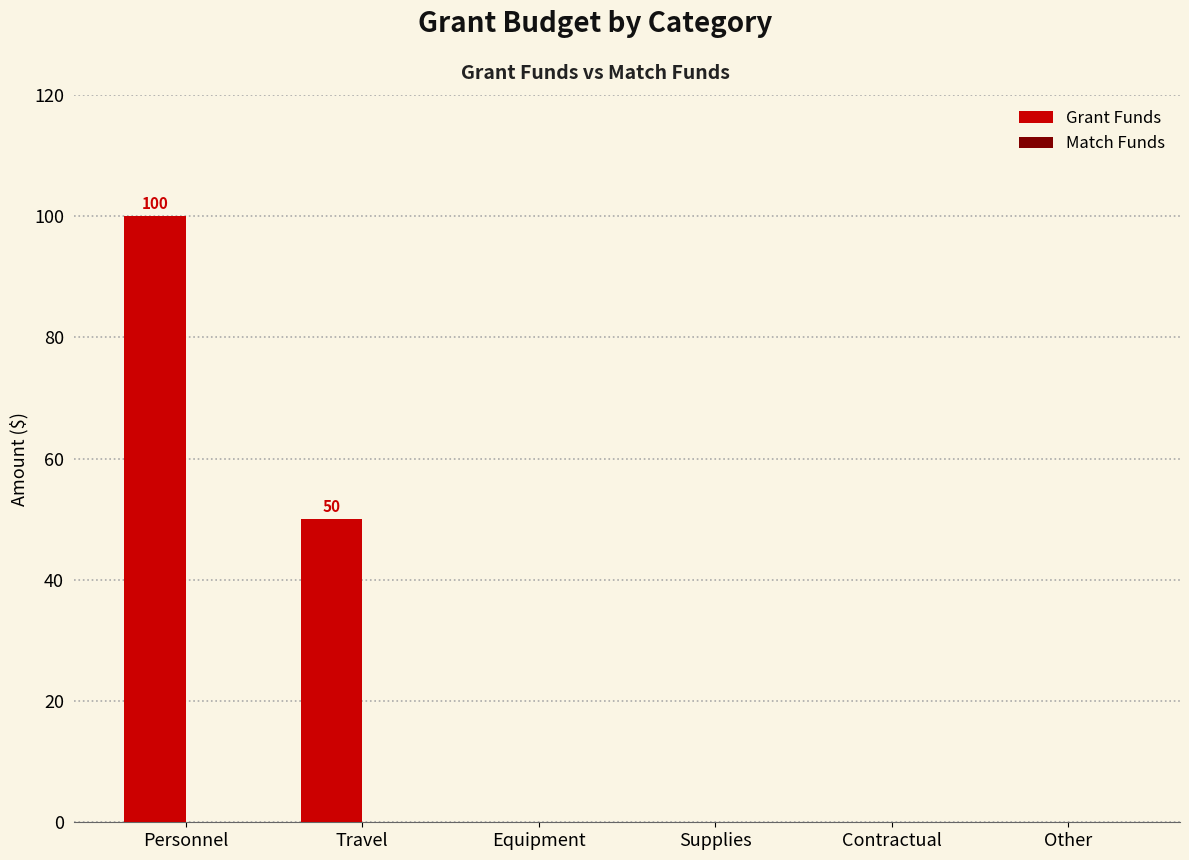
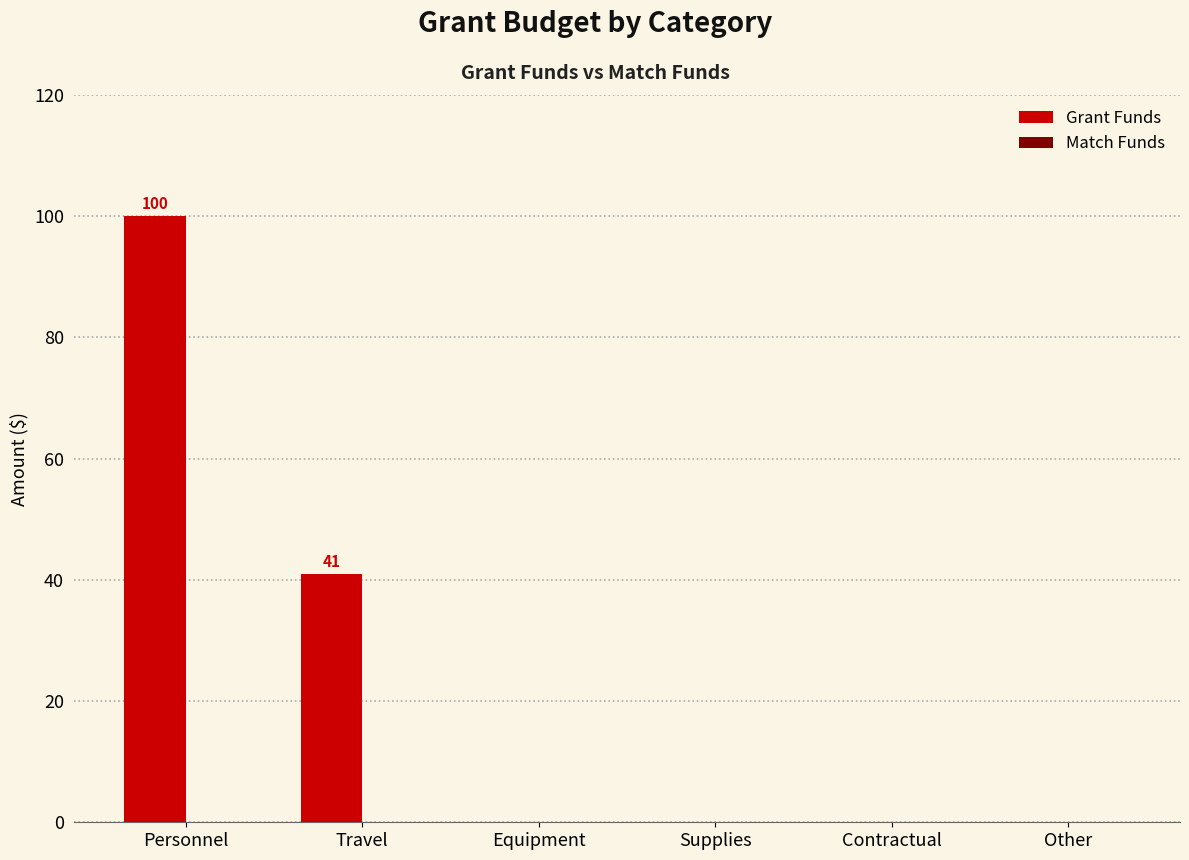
Grant Funds, Travel: 50 -> 41
